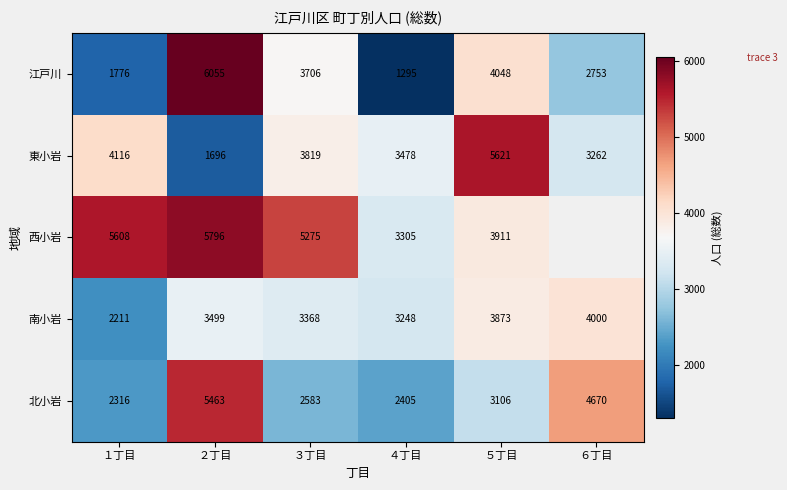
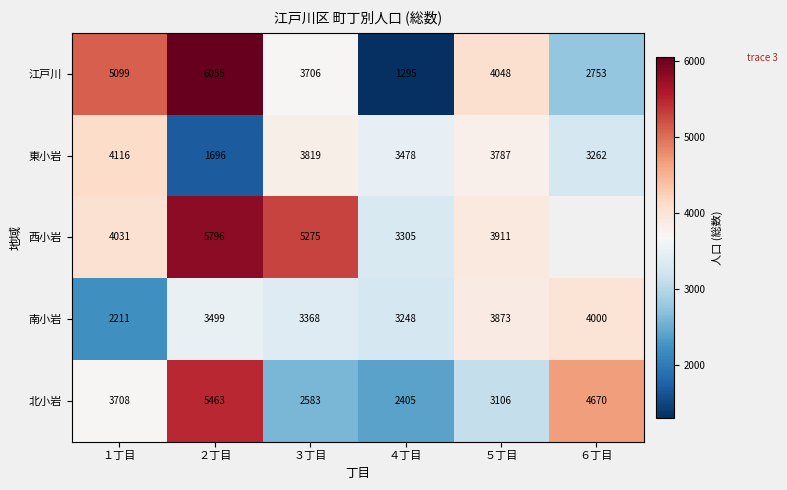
江戸川, １丁目: 1776 -> 5099
東小岩, ５丁目: 5621 -> 3787
西小岩, １丁目: 5608 -> 4031
北小岩, １丁目: 2316 -> 3708
